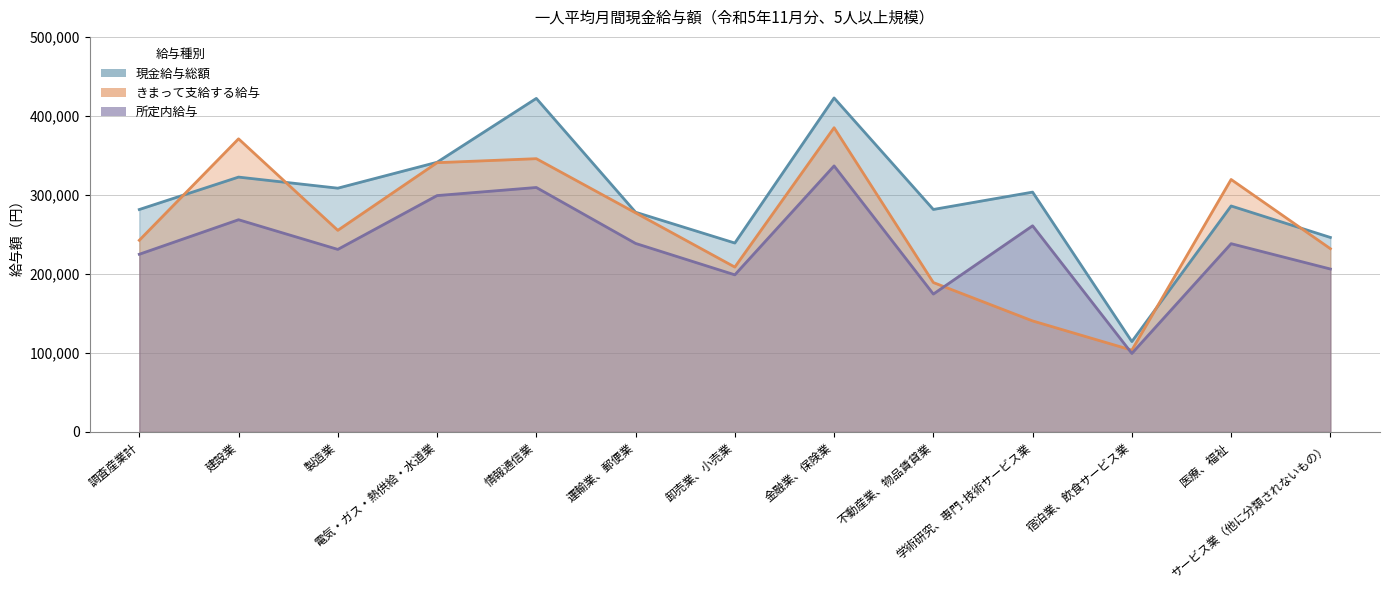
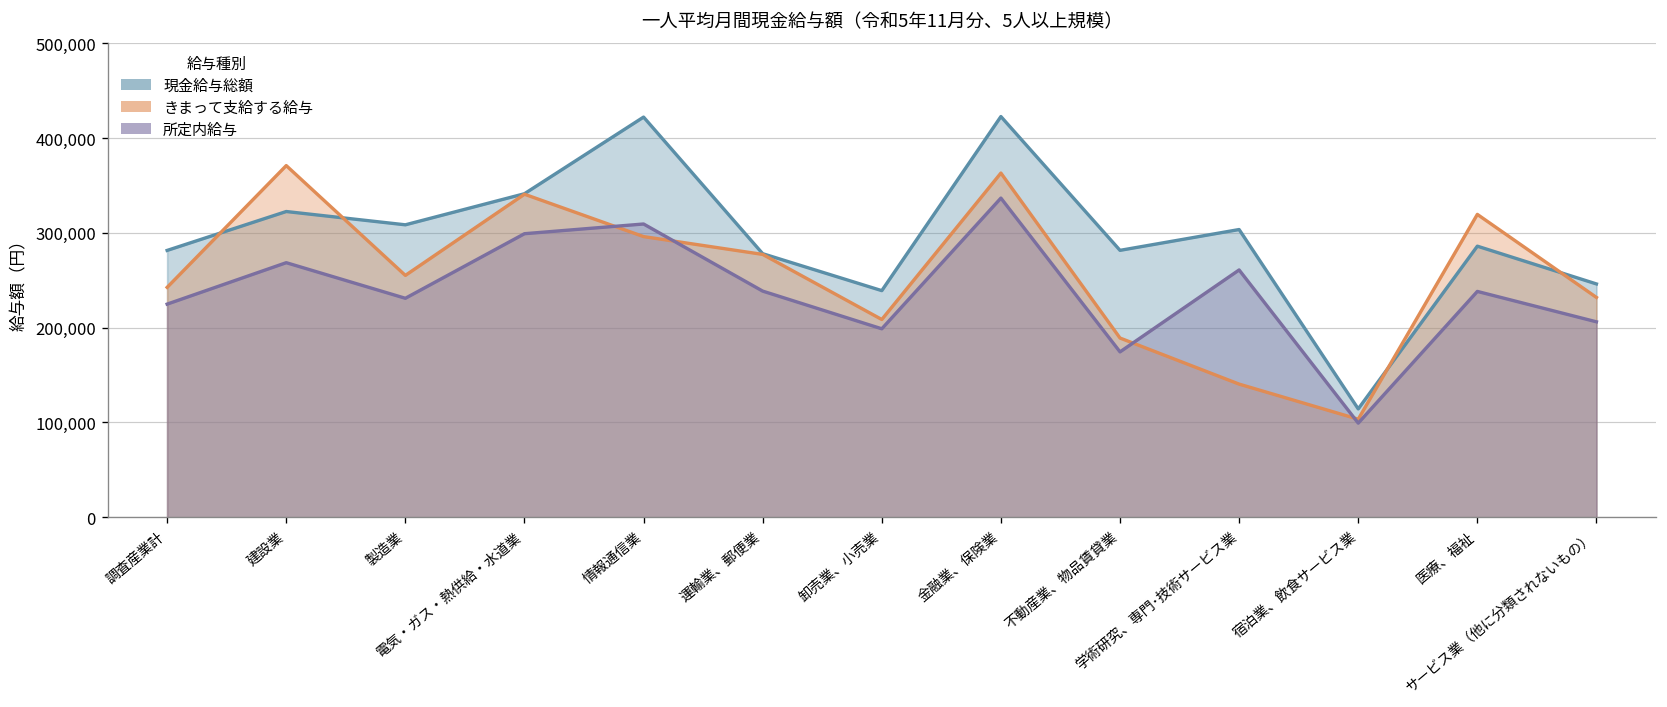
きまって支給する給与, 情報通信業: 350,000 -> 300,000
きまって支給する給与, 金融業、保険業: 390,000 -> 360,000
